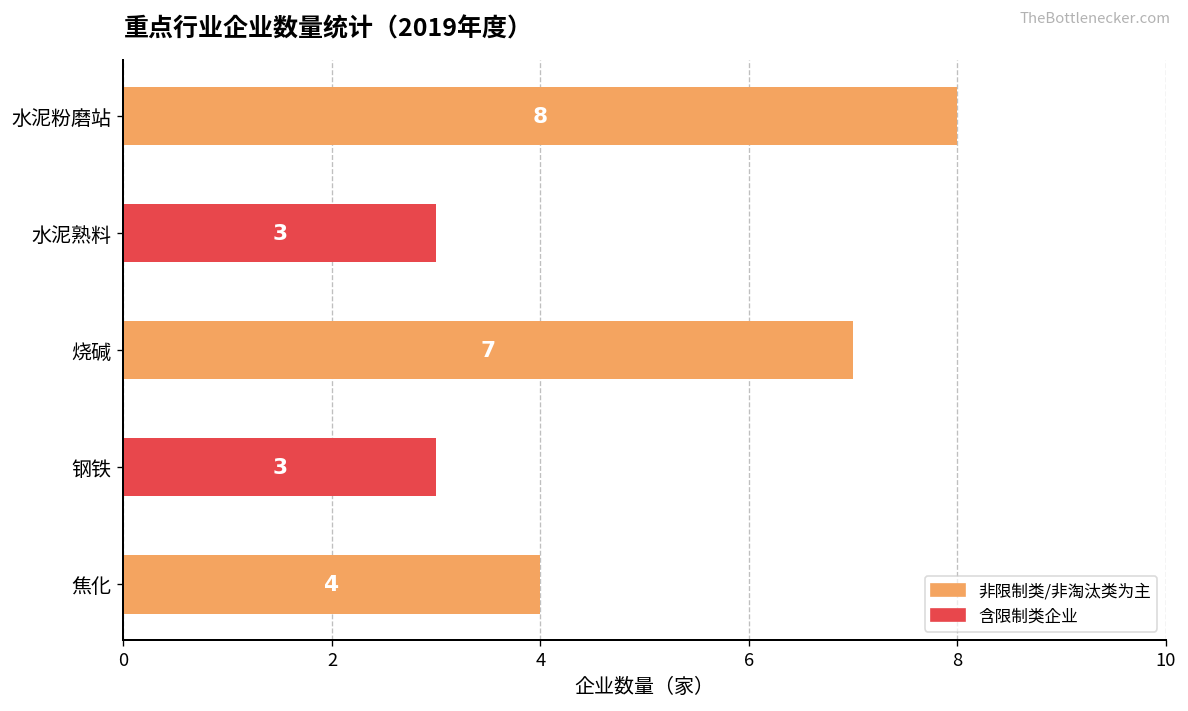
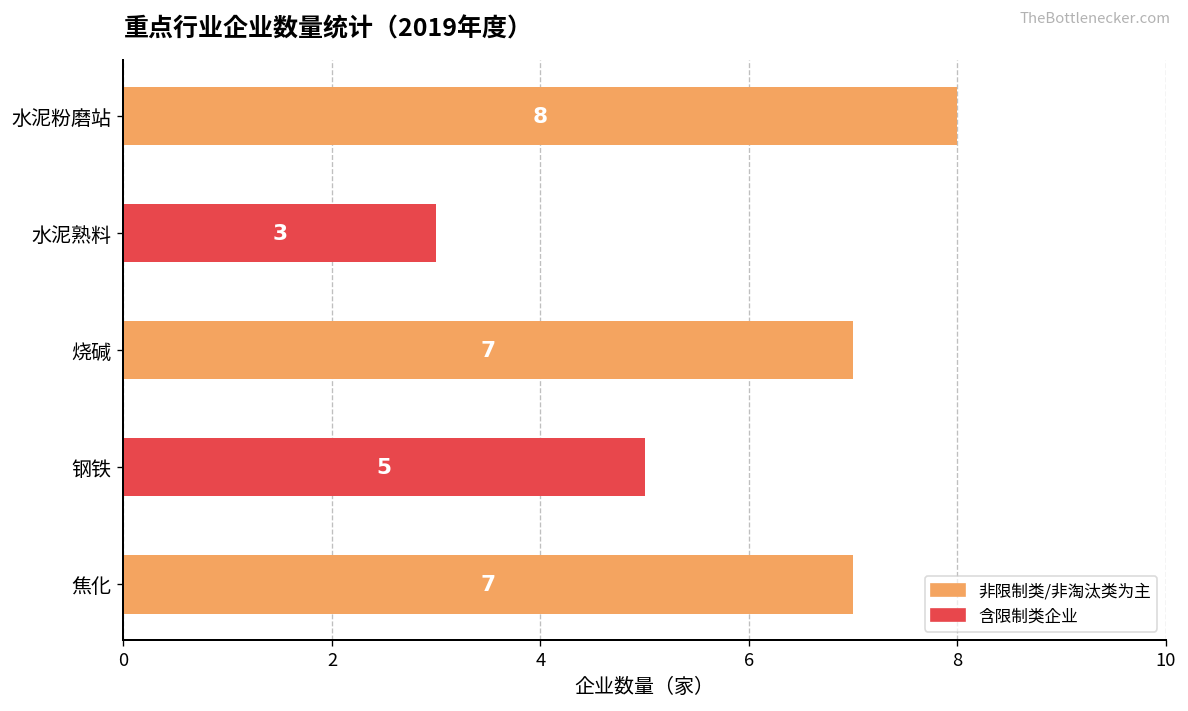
钢铁: 3 -> 5
焦化: 4 -> 7
